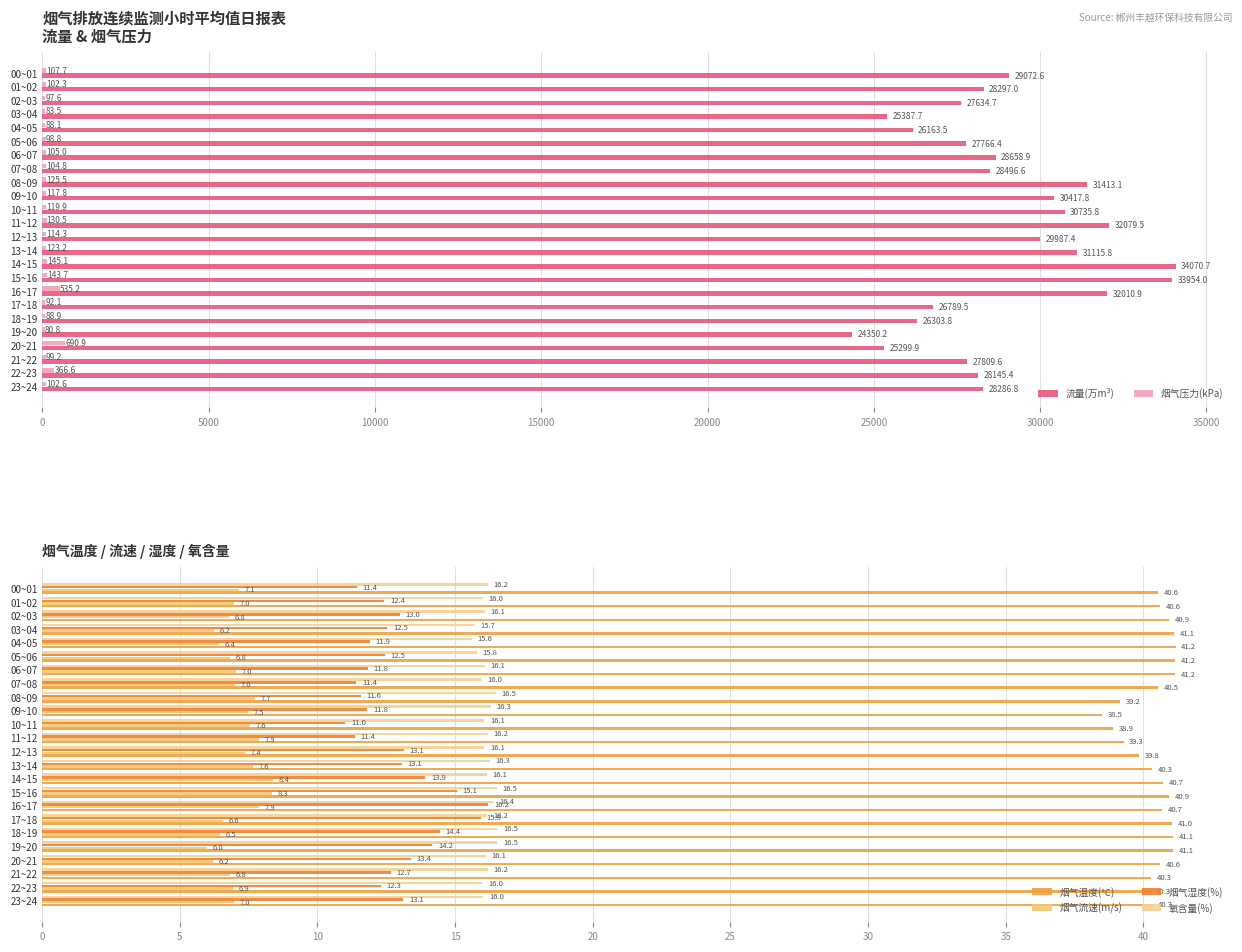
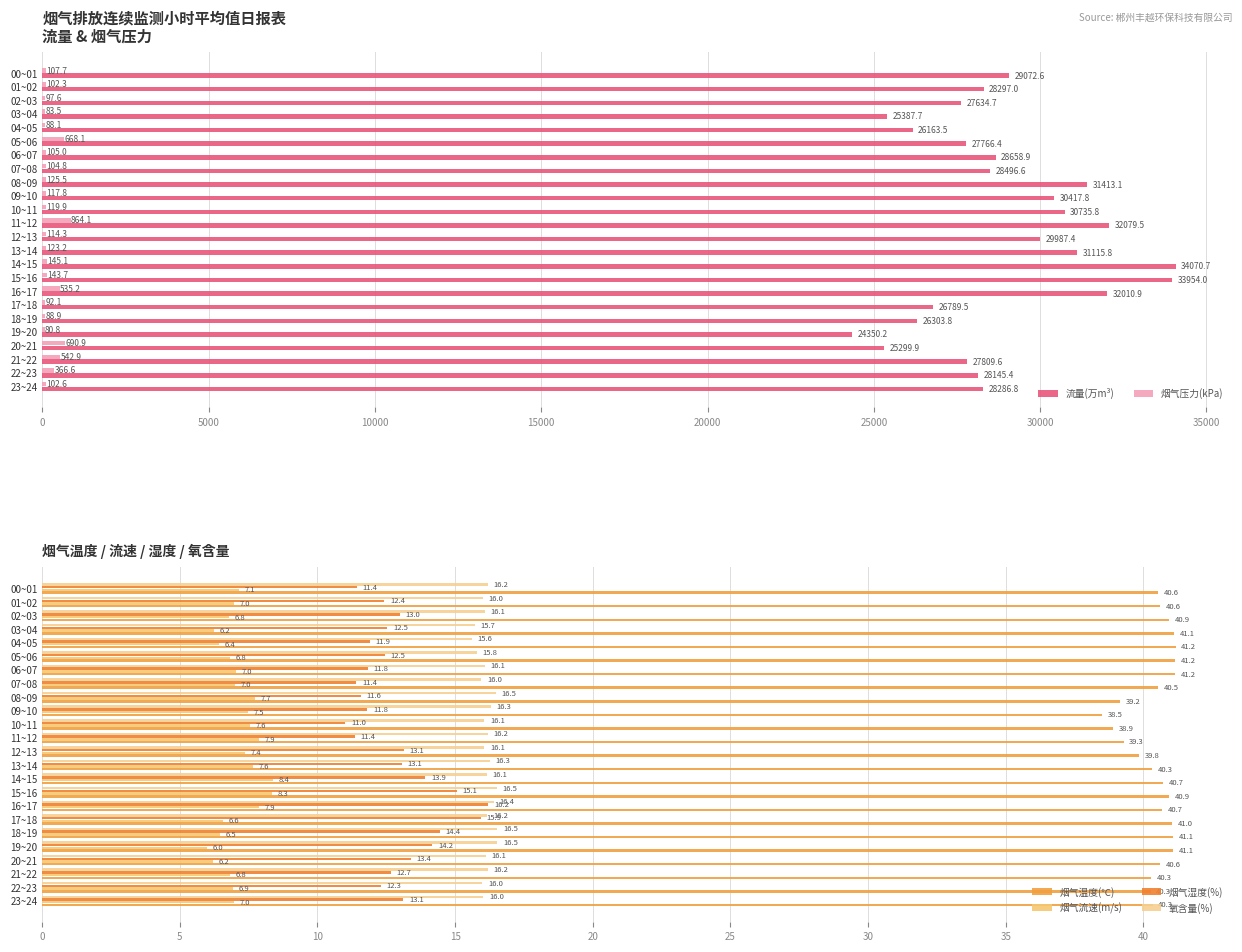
烟气排放连续监测小时平均值日报表 流量 & 烟气压力, 烟气压力(kPa), 05~06: 98.8 -> 668.1
烟气排放连续监测小时平均值日报表 流量 & 烟气压力, 烟气压力(kPa), 11~12: 130.5 -> 864.1
烟气排放连续监测小时平均值日报表 流量 & 烟气压力, 烟气压力(kPa), 21~22: 99.2 -> 542.9
